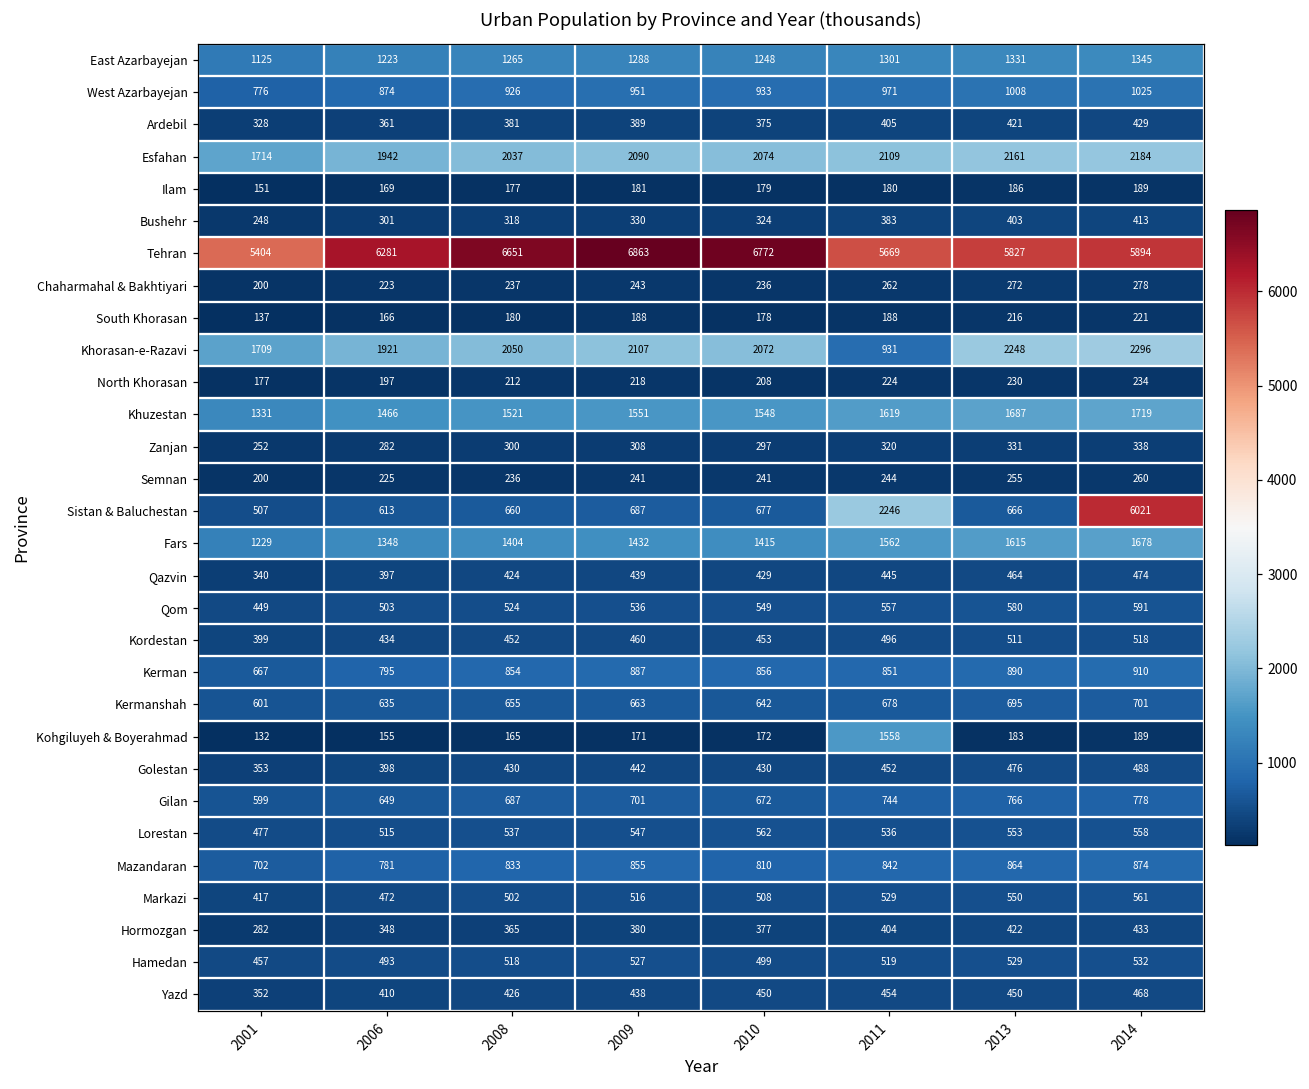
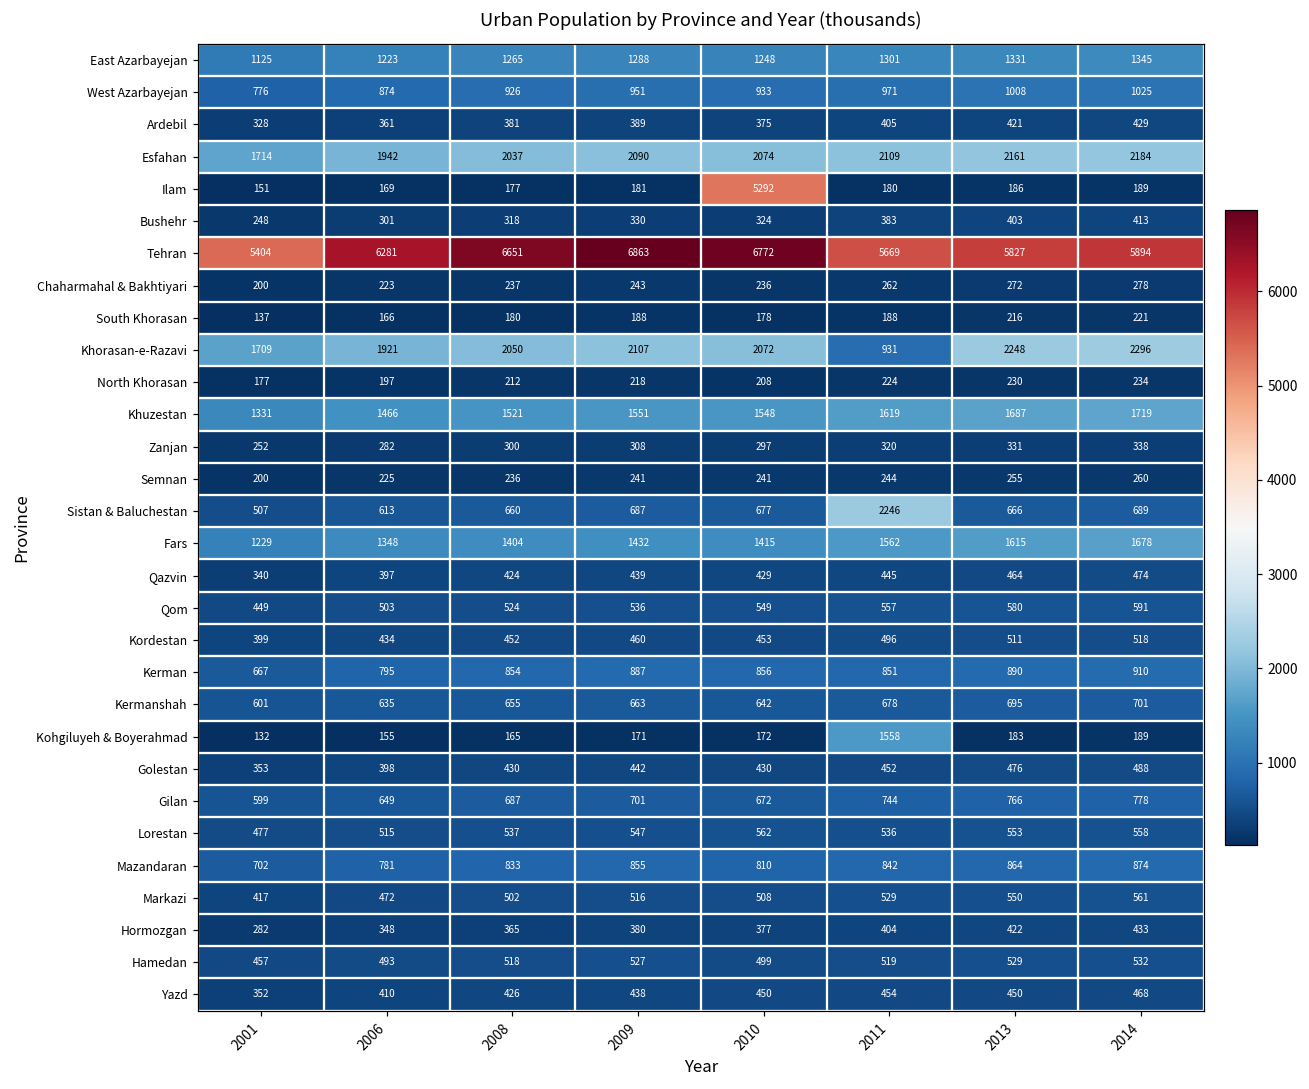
Ilam, 2010: 179 -> 5292
Sistan & Baluchestan, 2014: 6021 -> 689
